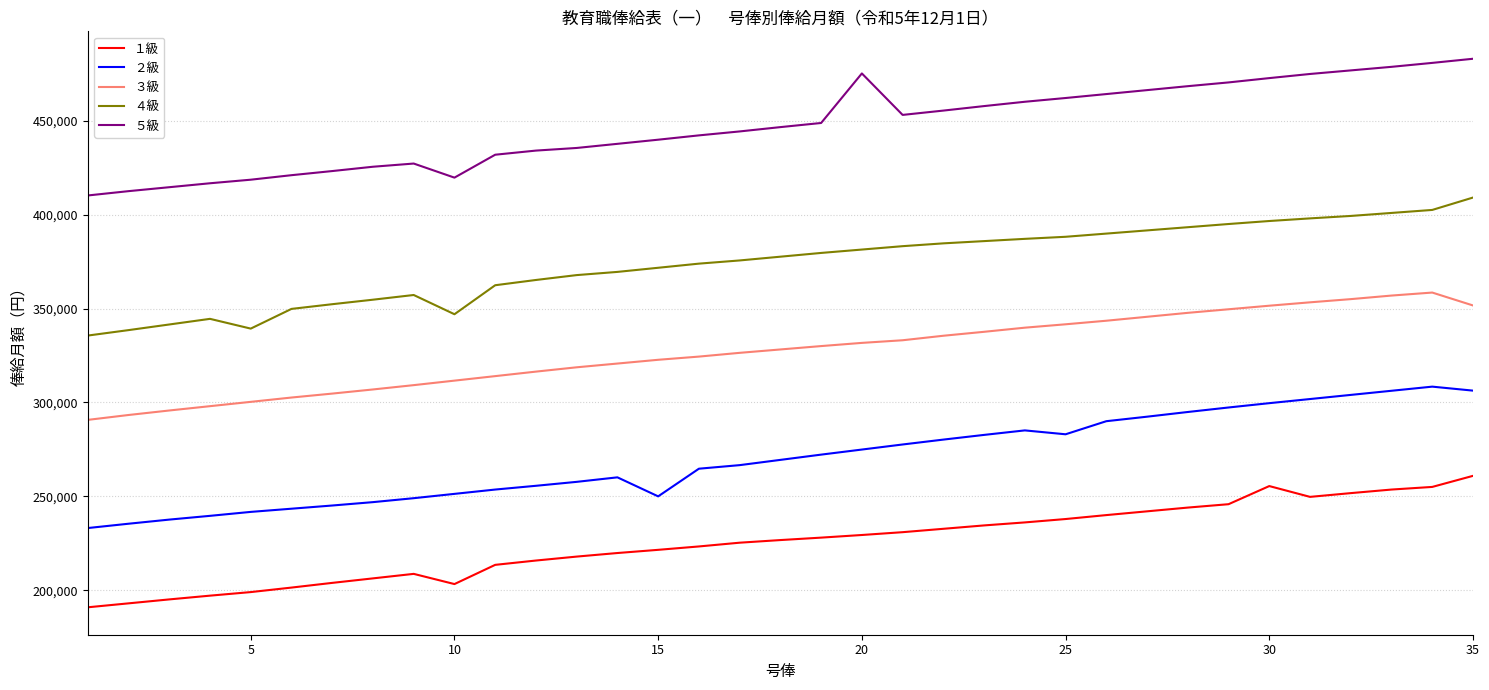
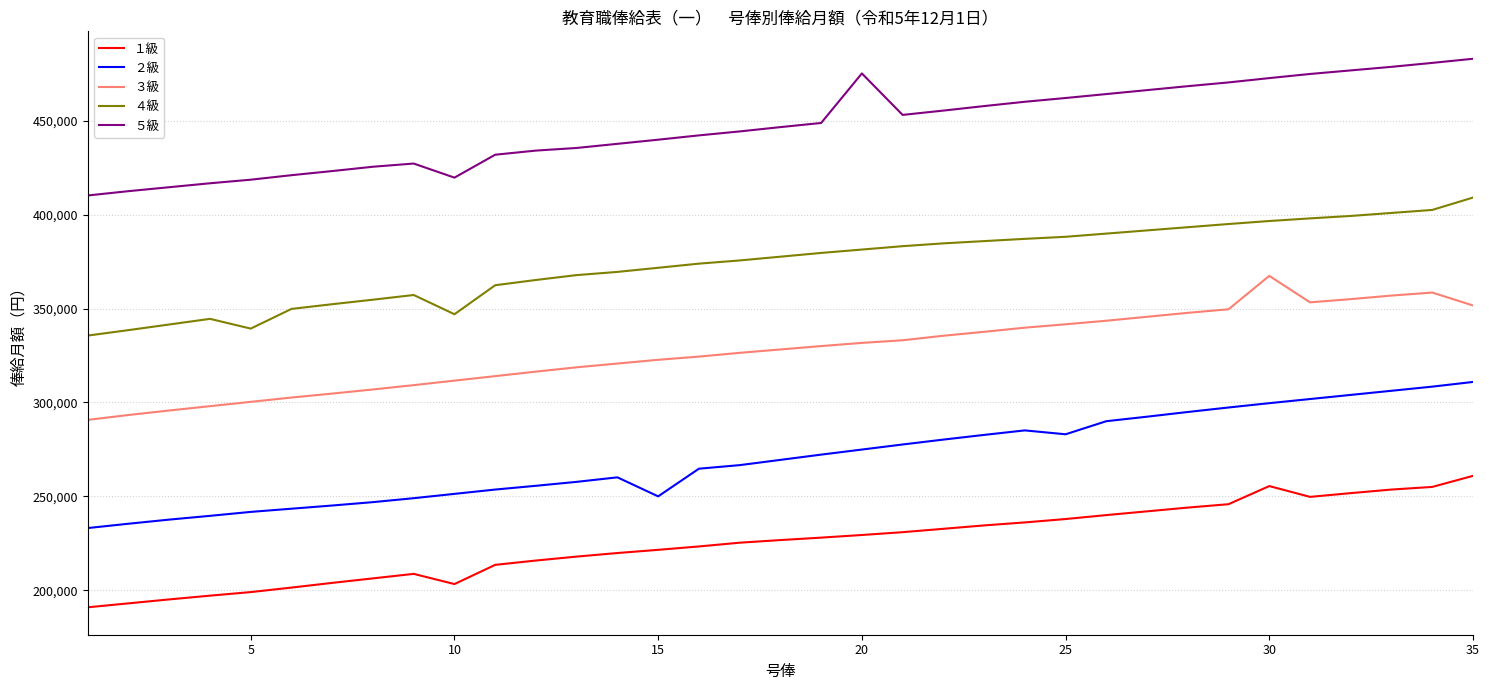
３級, 30: 352,000 -> 367,000
２級, 35: 306,000 -> 311,000
